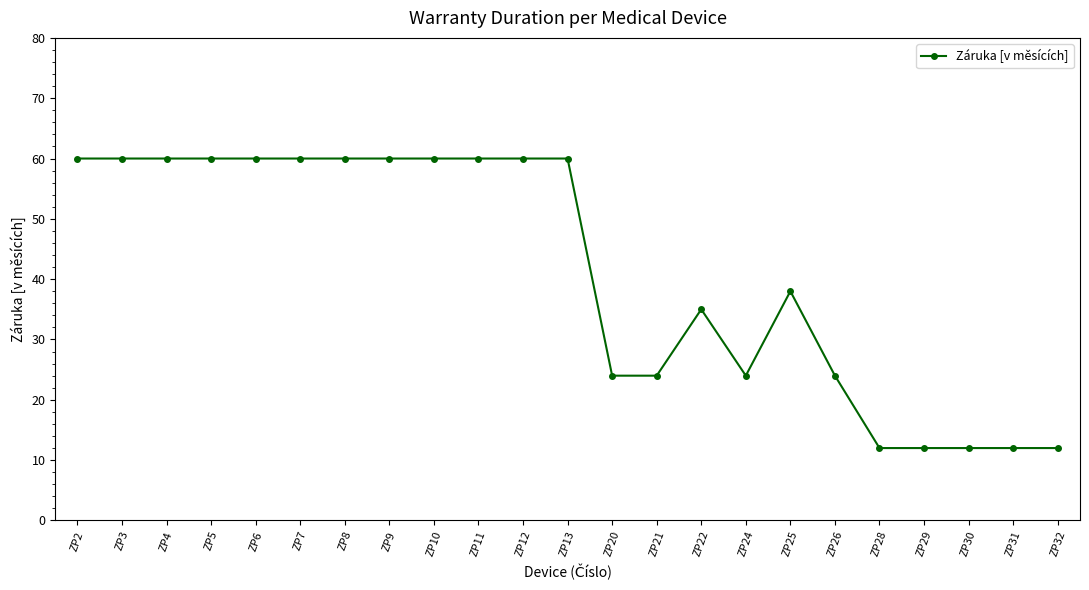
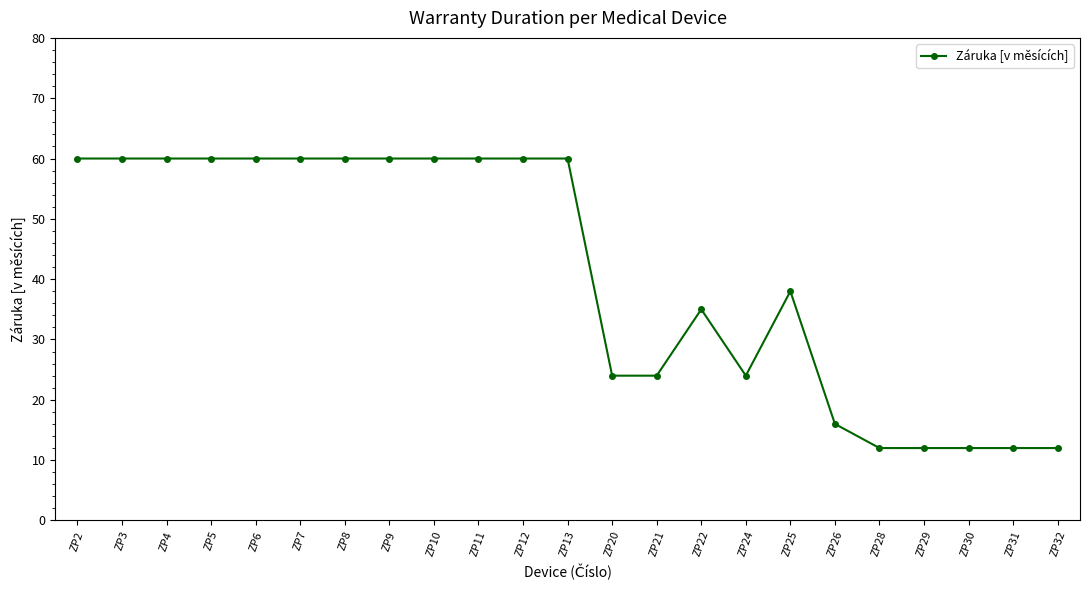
ZP26: 24 -> 16
